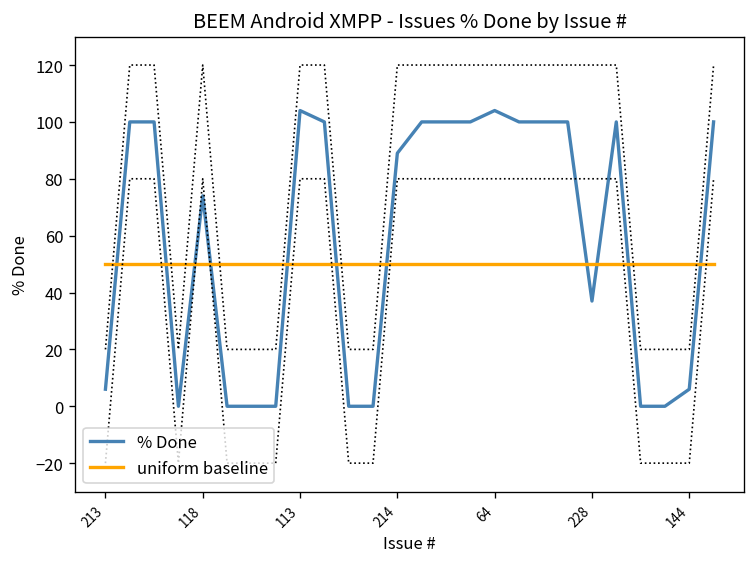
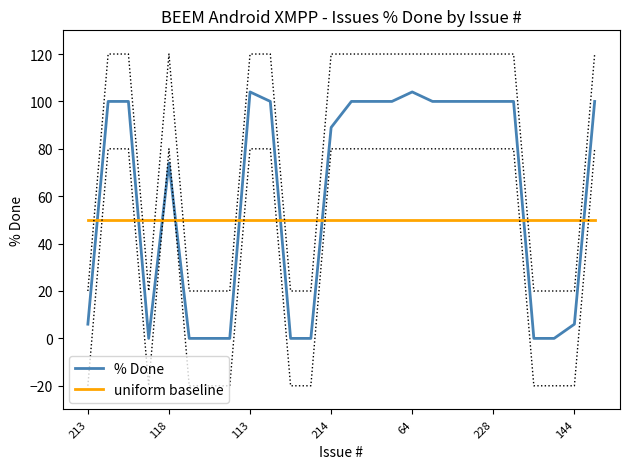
% Done, 228: 37 -> 100
